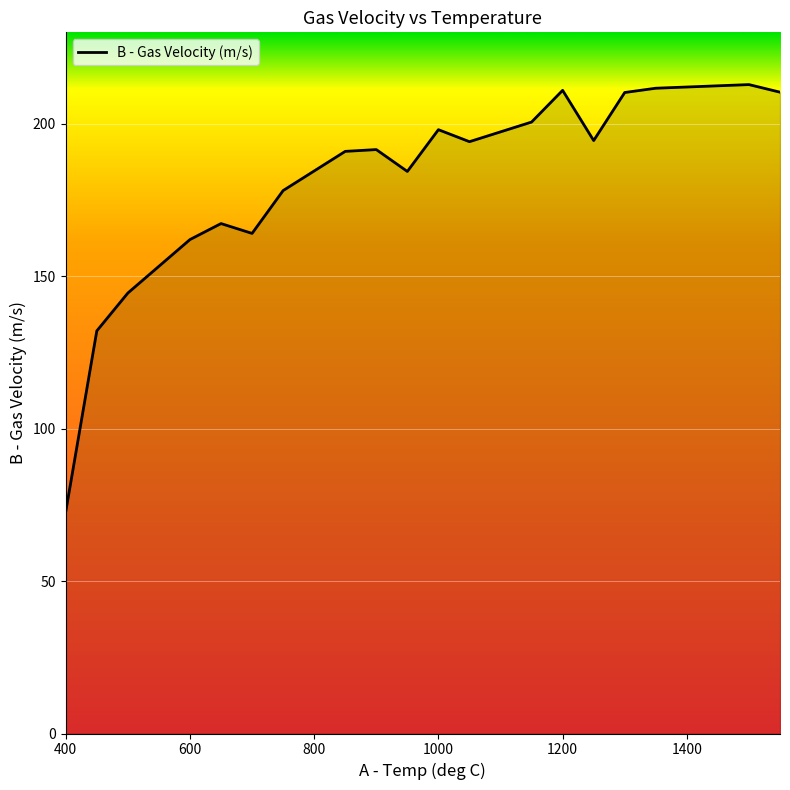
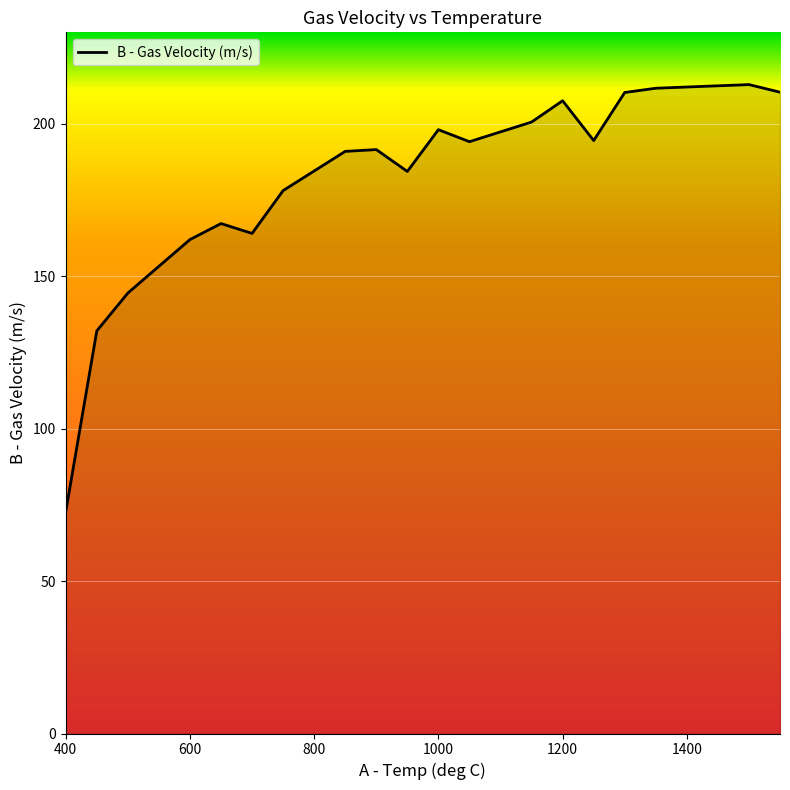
1200: 211 -> 208
